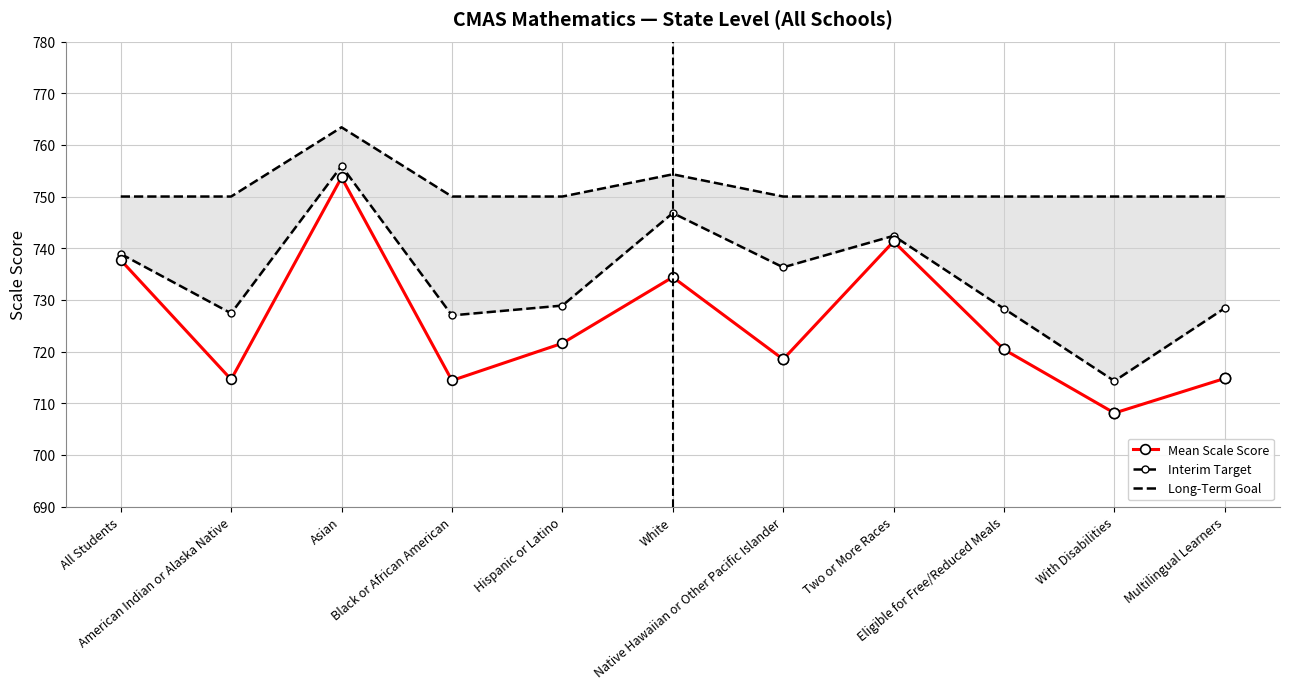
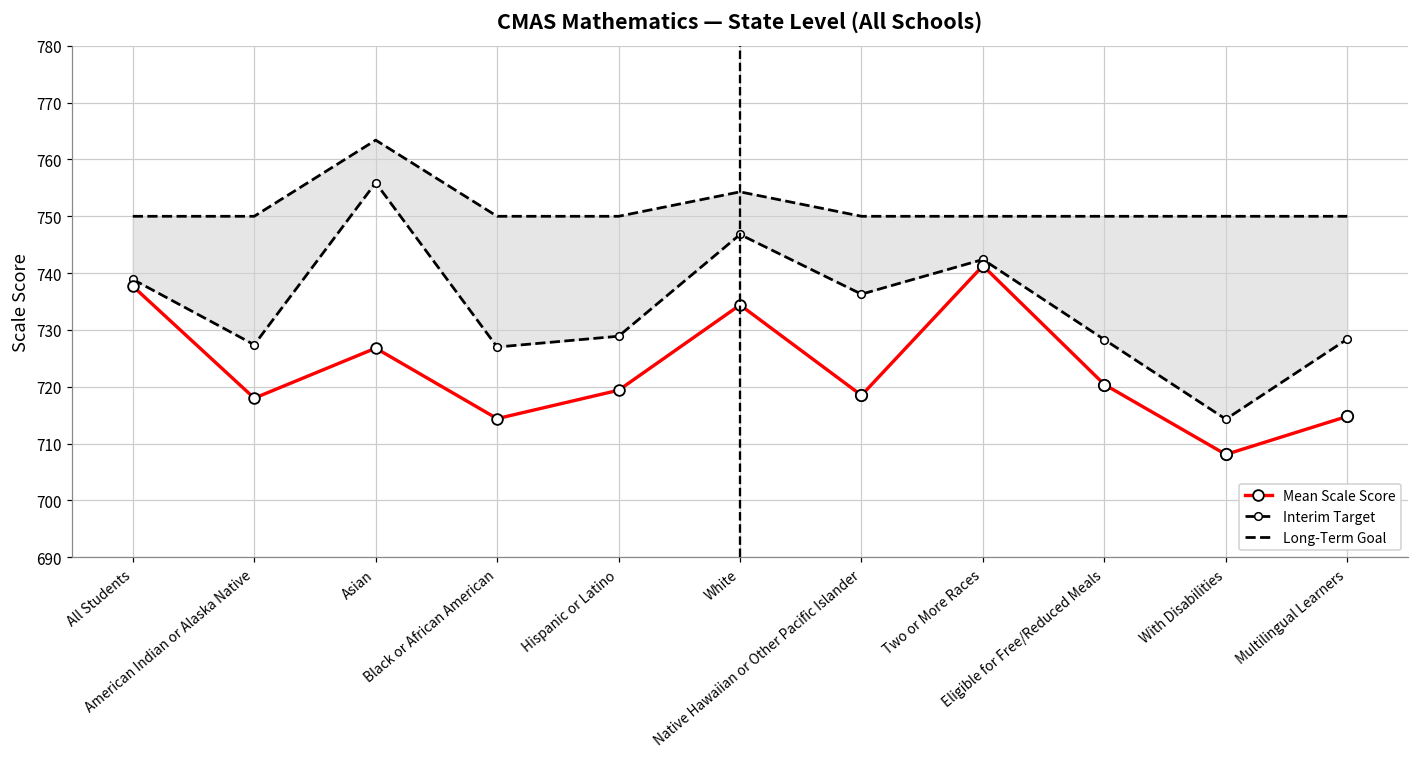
Mean Scale Score, American Indian or Alaska Native: 715 -> 718
Mean Scale Score, Asian: 754 -> 727
Mean Scale Score, Hispanic or Latino: 722 -> 719
